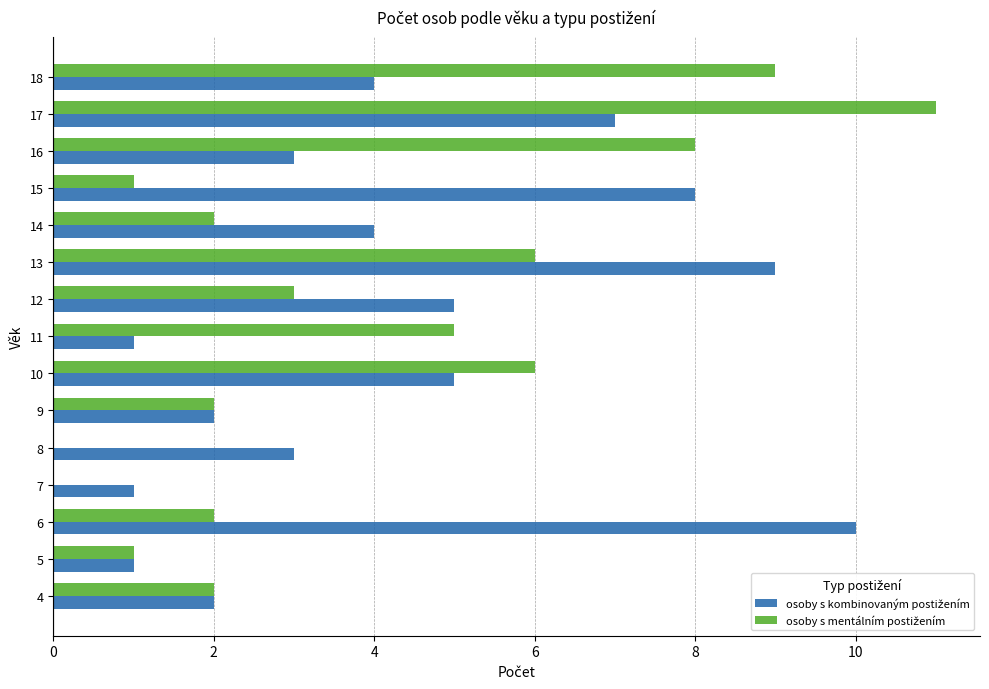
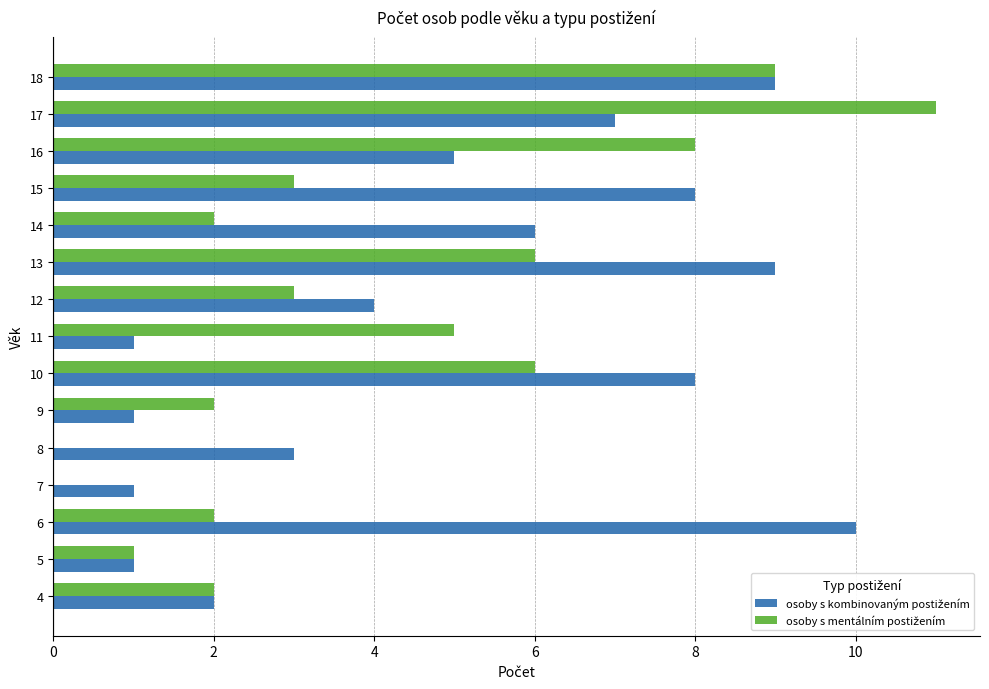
osoby s kombinovaným postižením, 18: 4 -> 9
osoby s kombinovaným postižením, 16: 3 -> 5
osoby s mentálním postižením, 15: 1 -> 3
osoby s kombinovaným postižením, 14: 4 -> 6
osoby s kombinovaným postižením, 12: 5 -> 4
osoby s kombinovaným postižením, 10: 5 -> 8
osoby s kombinovaným postižením, 9: 2 -> 1
